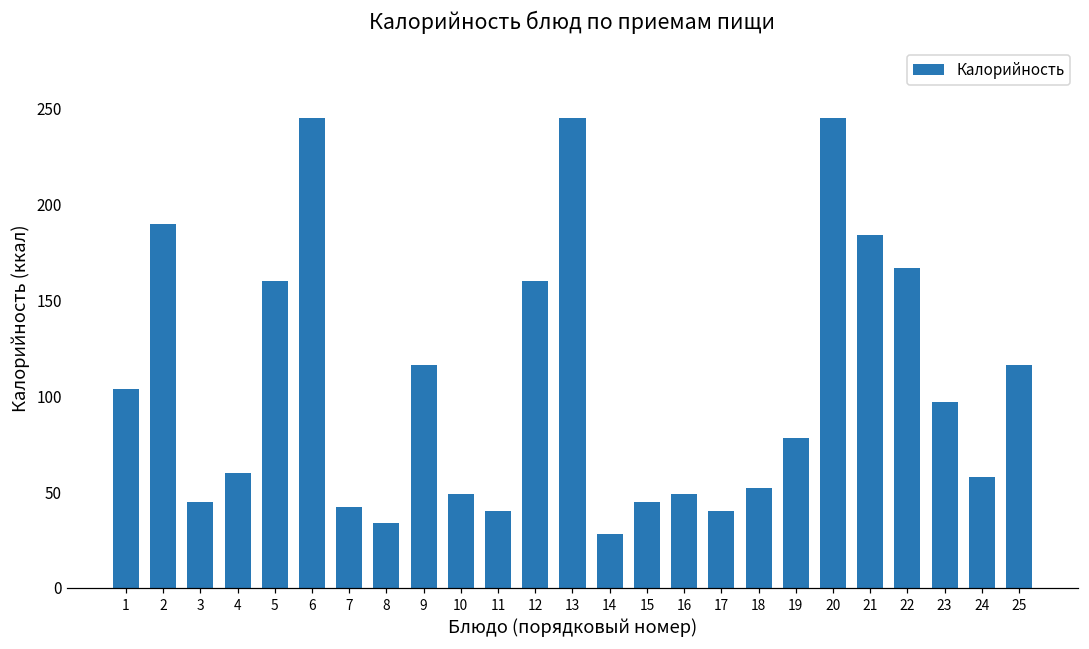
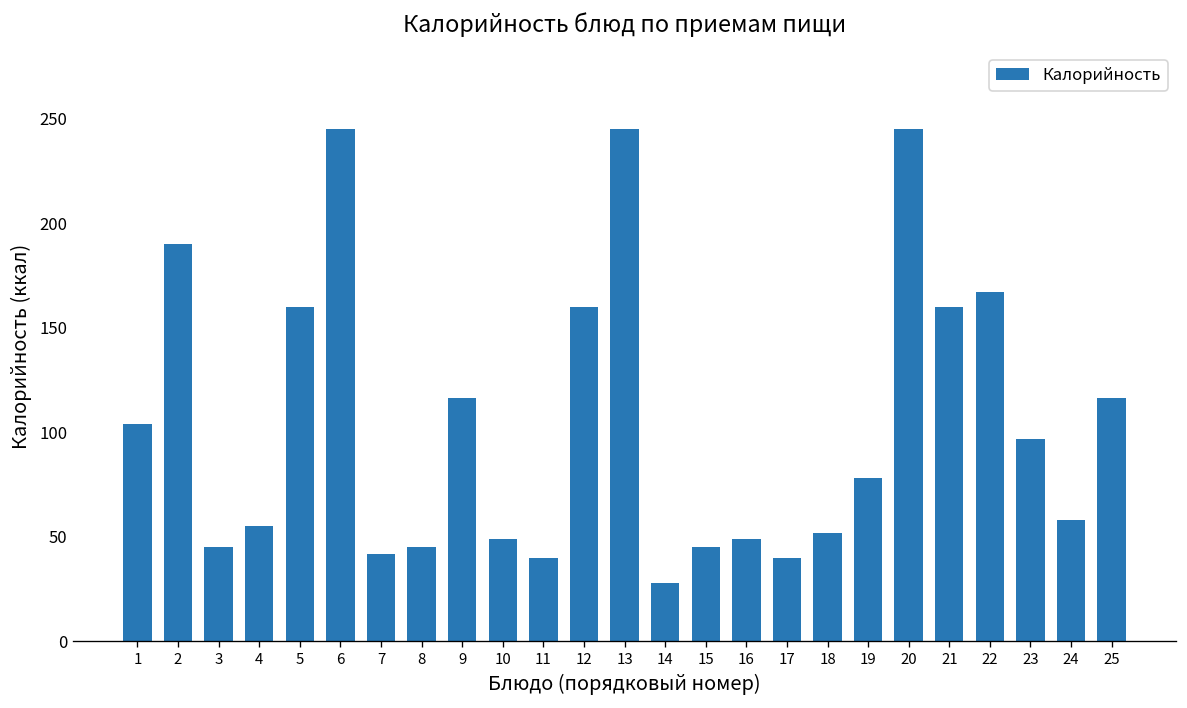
4: 60 -> 55
8: 34 -> 45
21: 184 -> 160
